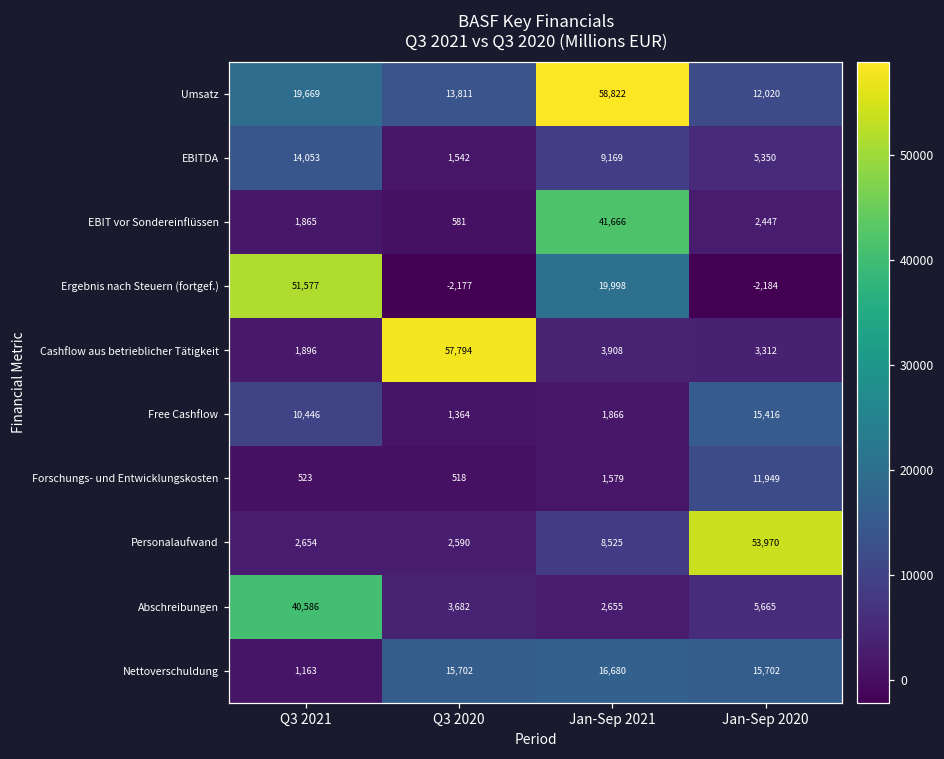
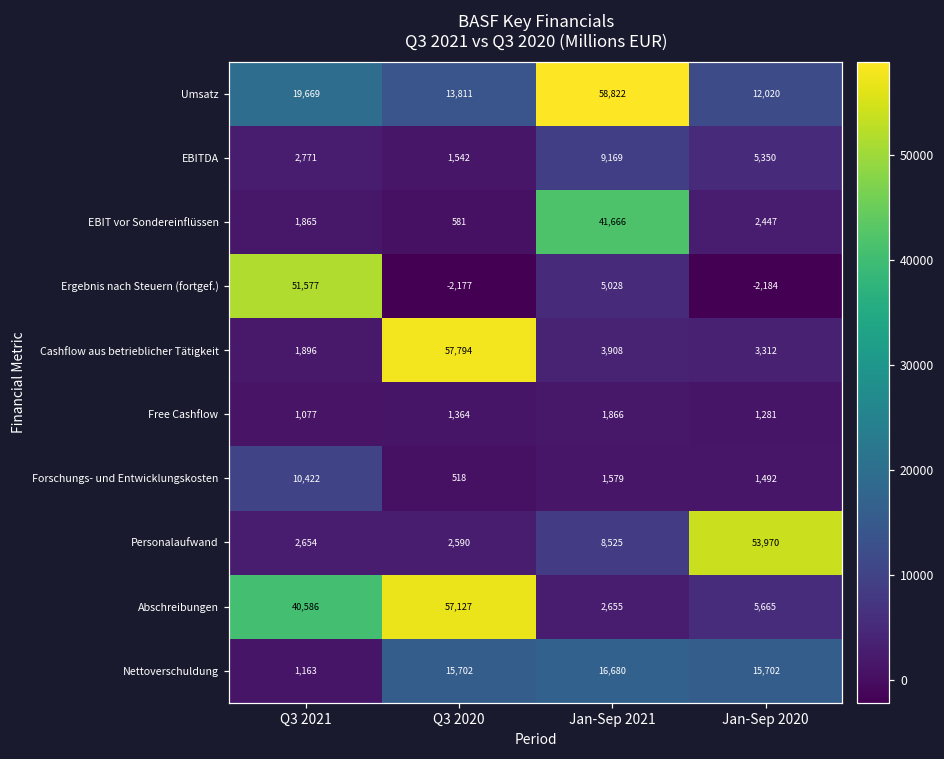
EBITDA, Q3 2021: 14,053 -> 2,771
Ergebnis nach Steuern (fortgef.), Jan-Sep 2021: 19,998 -> 5,028
Free Cashflow, Q3 2021: 10,446 -> 1,077
Free Cashflow, Jan-Sep 2020: 15,416 -> 1,281
Forschungs- und Entwicklungskosten, Q3 2021: 523 -> 10,422
Forschungs- und Entwicklungskosten, Jan-Sep 2020: 11,949 -> 1,492
Abschreibungen, Q3 2020: 3,682 -> 57,127
